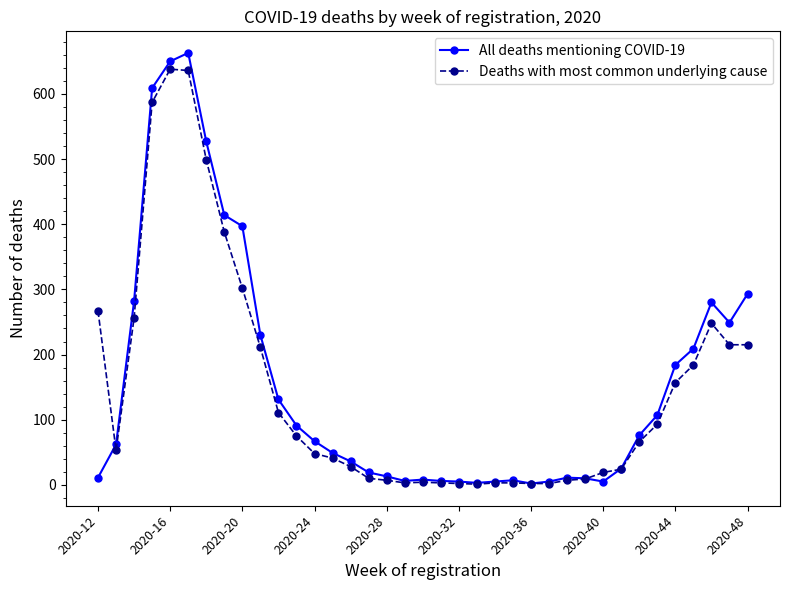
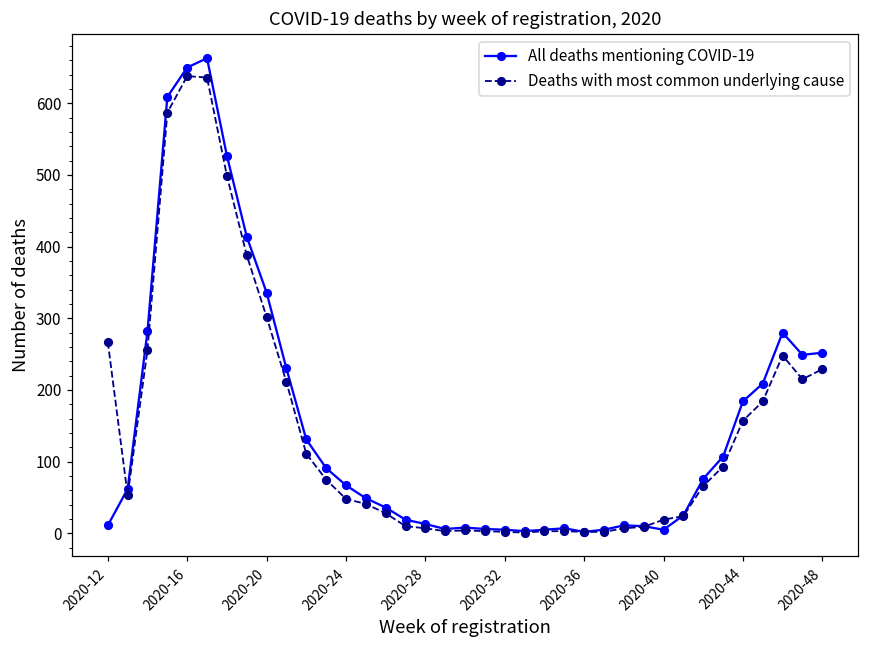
All deaths mentioning COVID-19, 2020-20: 400 -> 340
All deaths mentioning COVID-19, 2020-48: 290 -> 250
Deaths with most common underlying cause, 2020-48: 220 -> 230
